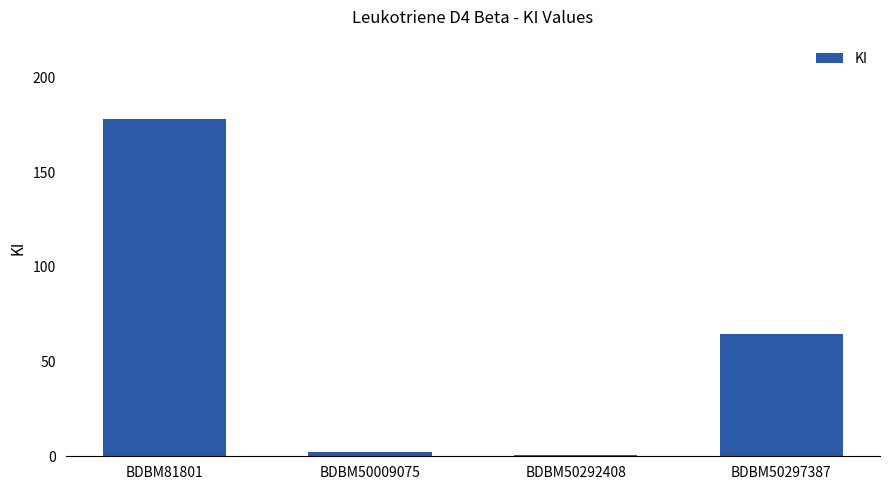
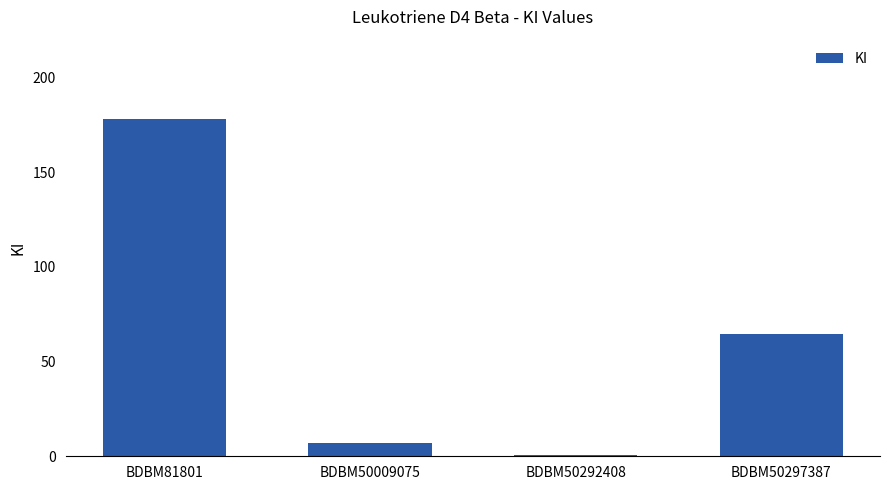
BDBM50009075: 2 -> 7
